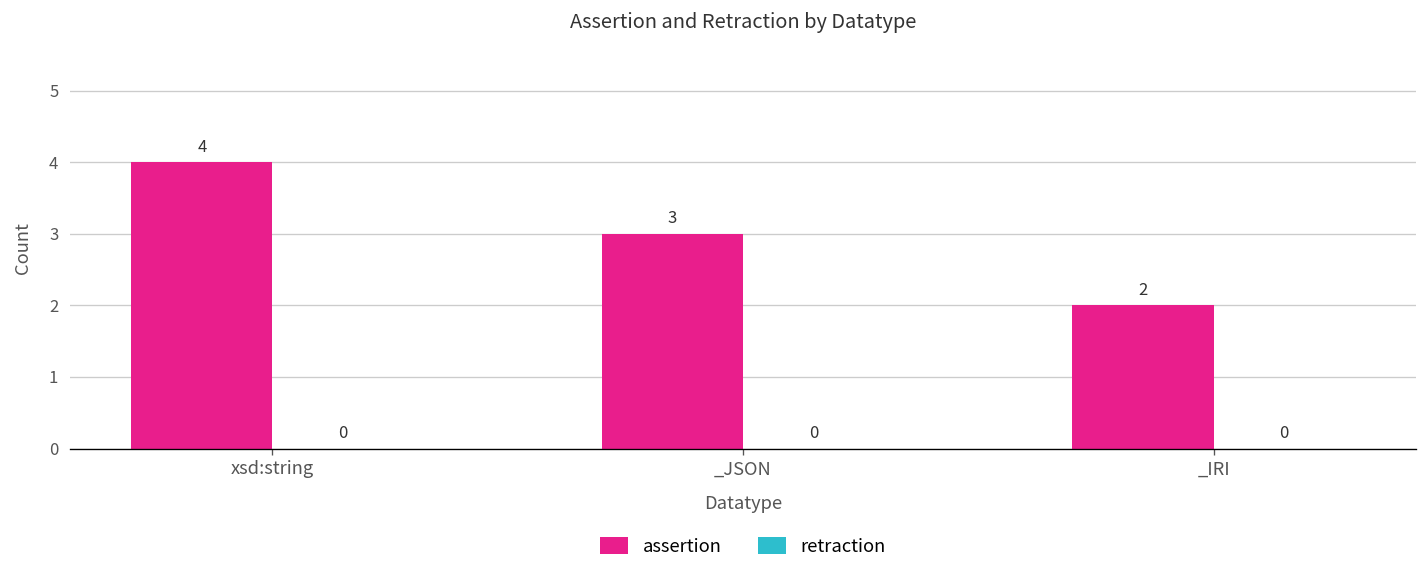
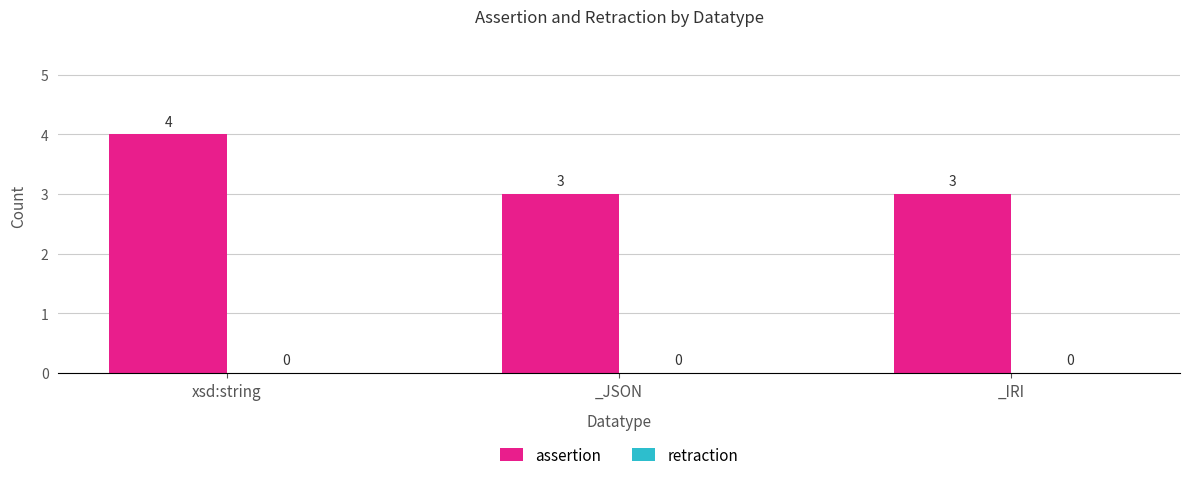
assertion, _IRI: 2 -> 3
